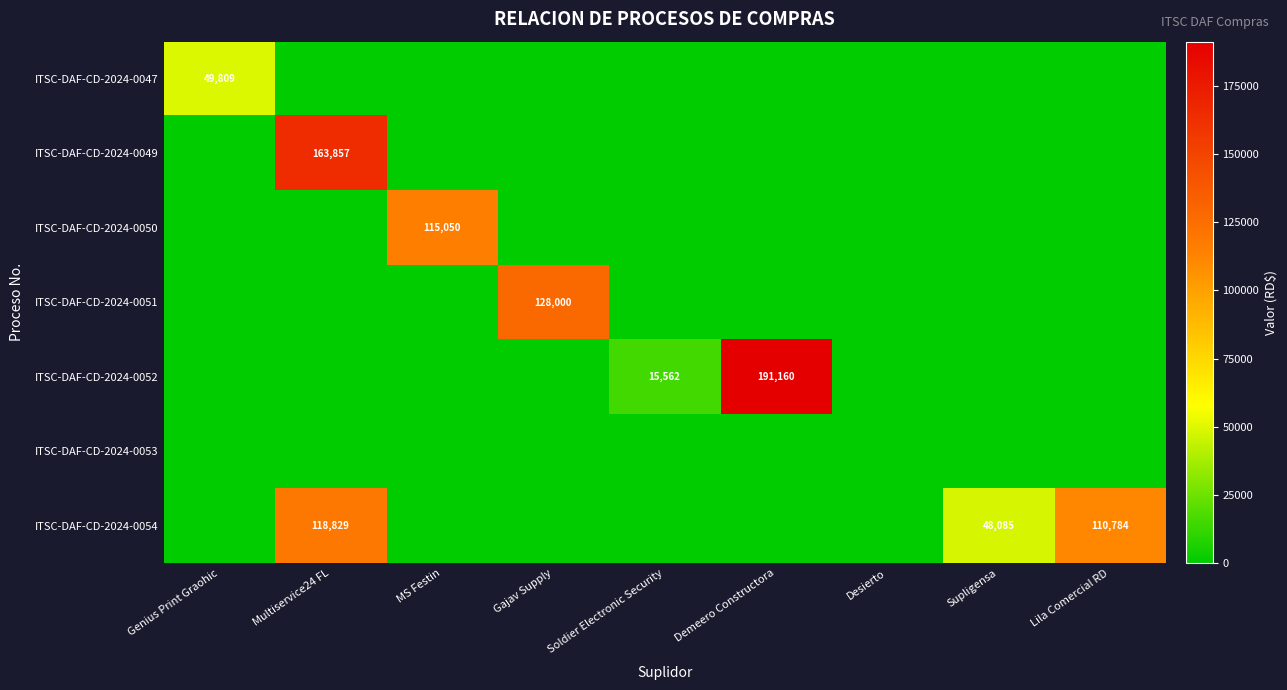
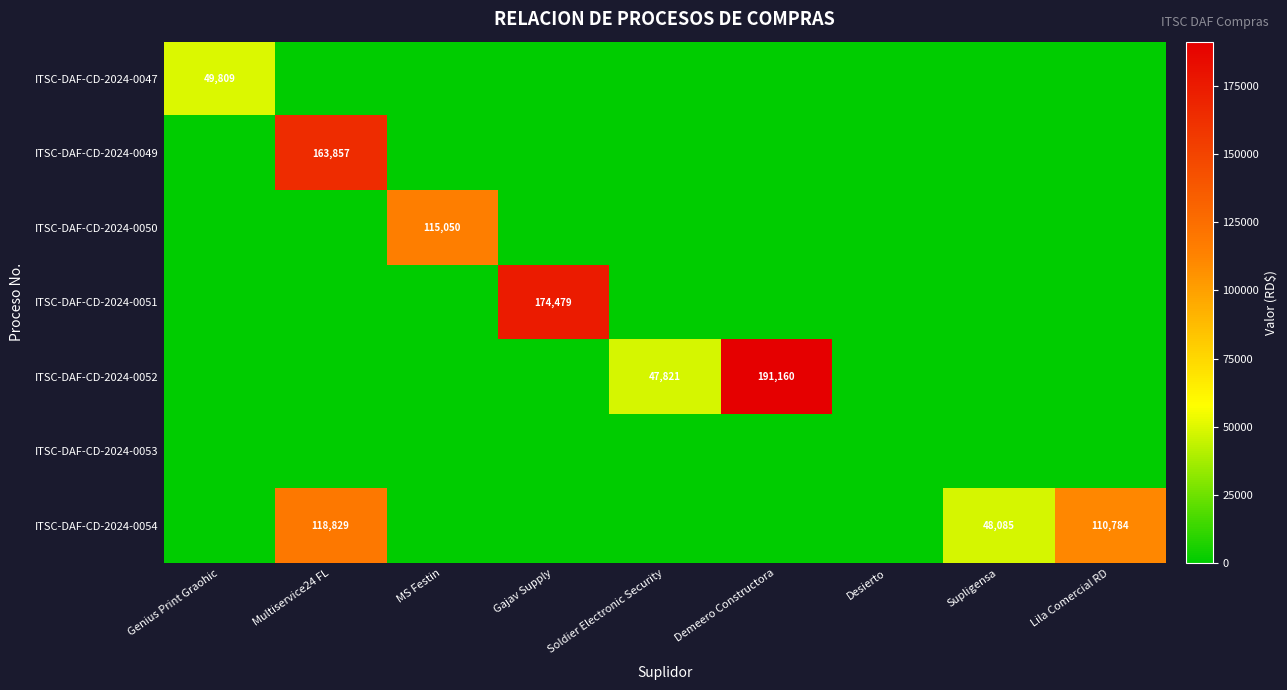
ITSC-DAF-CD-2024-0051, Gajav Supply: 128,000 -> 174,479
ITSC-DAF-CD-2024-0052, Soldier Electronic Security: 15,562 -> 47,821
